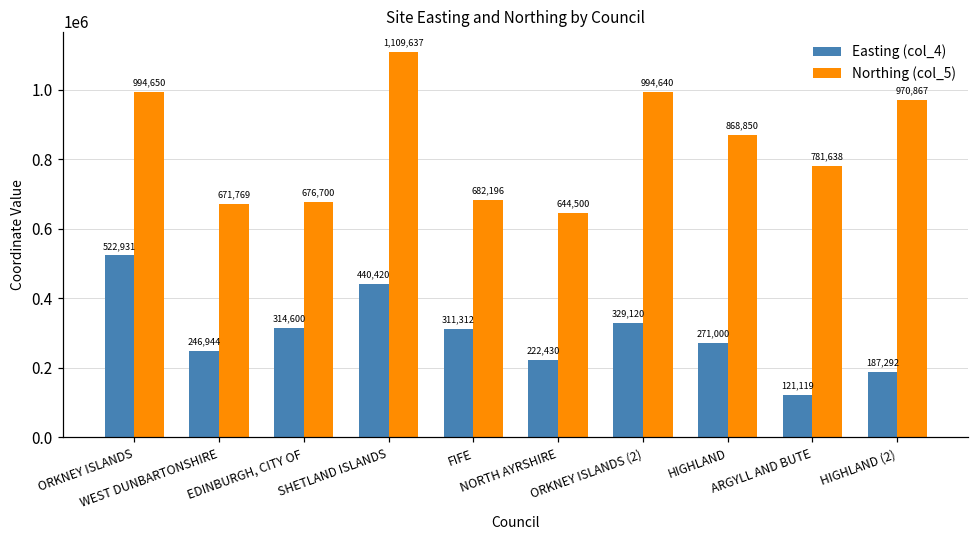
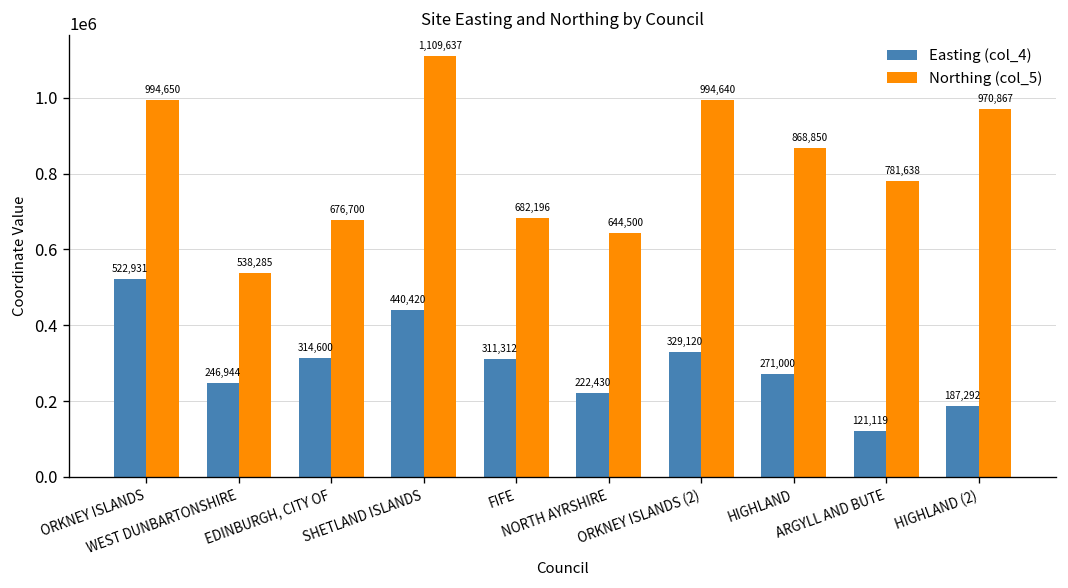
Northing (col_5), WEST DUNBARTONSHIRE: 671,769 -> 538,285
